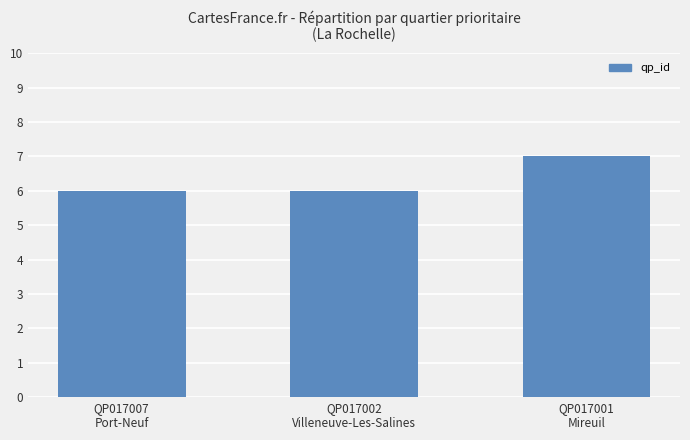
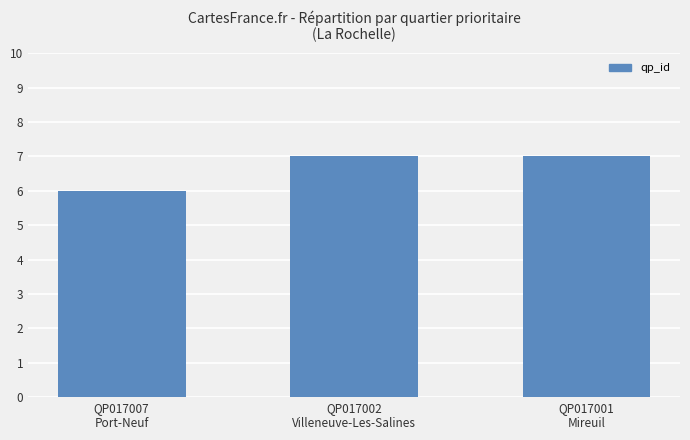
QP017002 Villeneuve-Les-Salines: 6 -> 7
